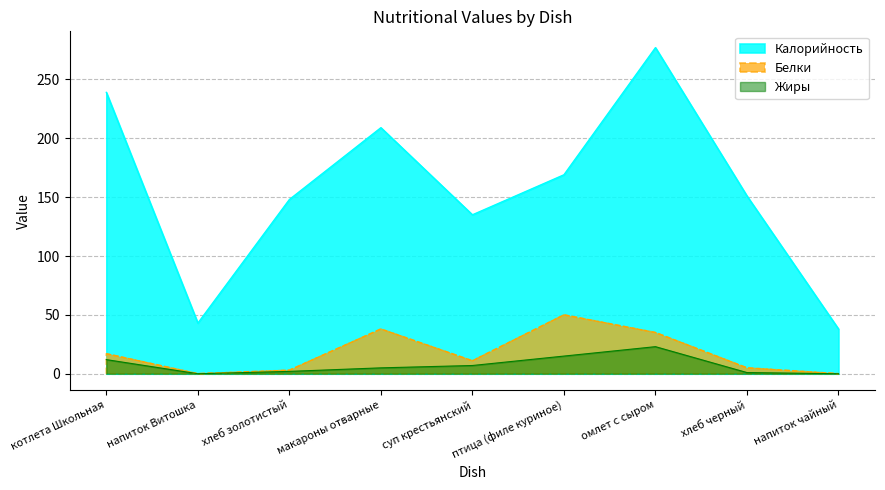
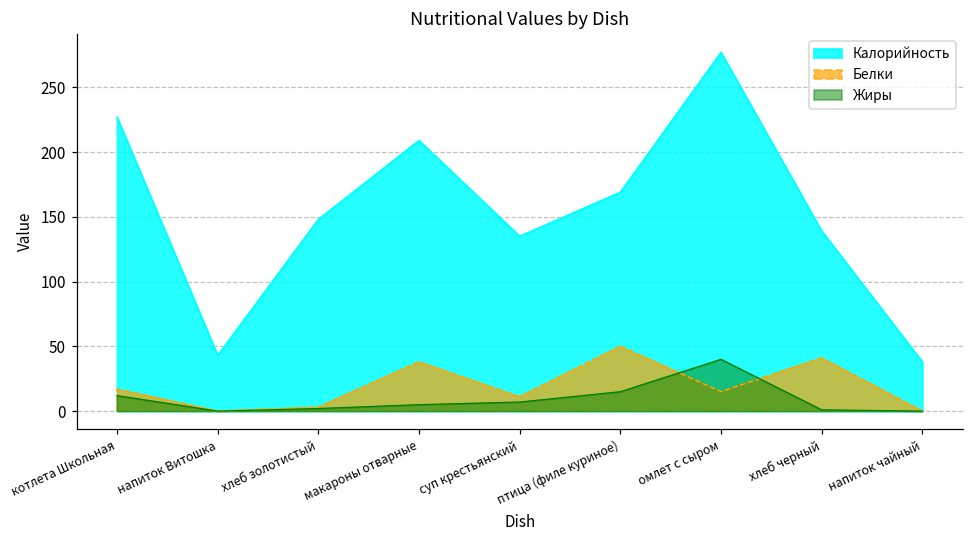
Калорийность, котлета Школьная: 239 -> 227
Белки, омлет с сыром: 35 -> 15
Жиры, омлет с сыром: 23 -> 40
Калорийность, хлеб черный: 151 -> 139
Белки, хлеб черный: 5 -> 41
